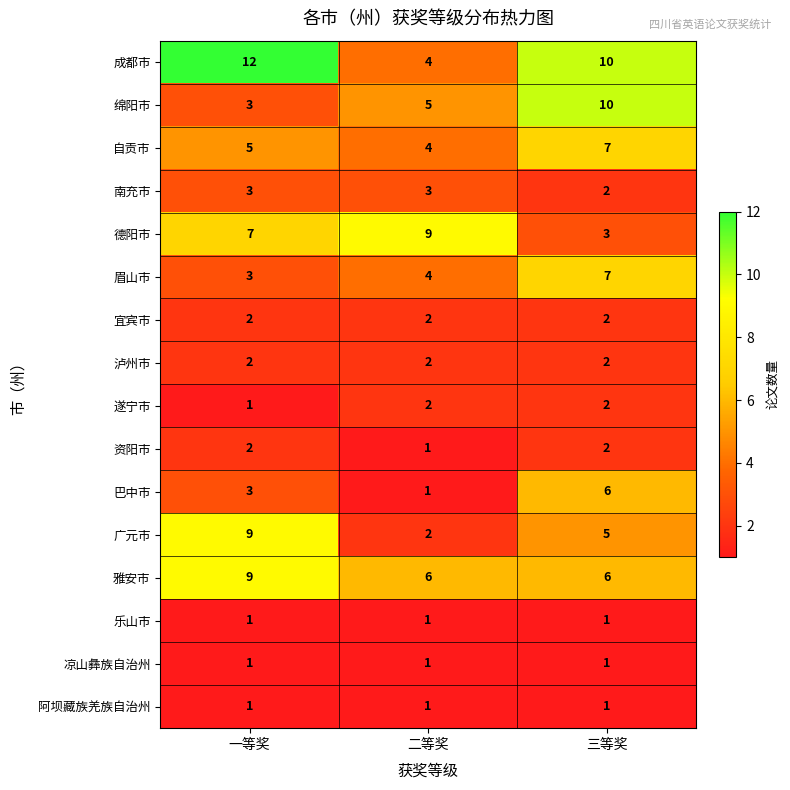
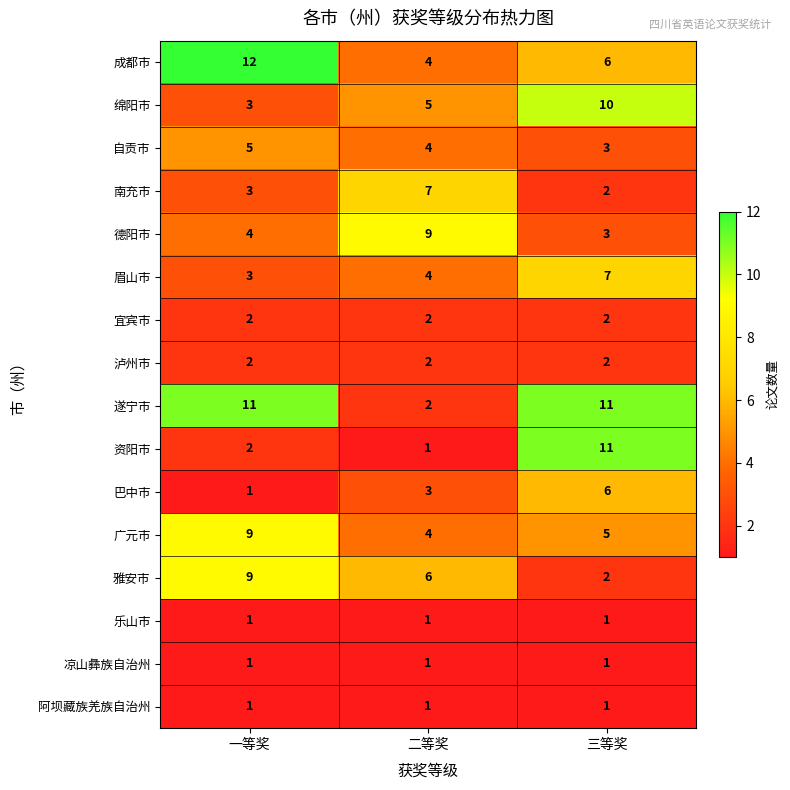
成都市, 三等奖: 10 -> 6
自贡市, 三等奖: 7 -> 3
南充市, 二等奖: 3 -> 7
德阳市, 一等奖: 7 -> 4
遂宁市, 一等奖: 1 -> 11
遂宁市, 三等奖: 2 -> 11
资阳市, 三等奖: 2 -> 11
巴中市, 一等奖: 3 -> 1
巴中市, 二等奖: 1 -> 3
广元市, 二等奖: 2 -> 4
雅安市, 三等奖: 6 -> 2
